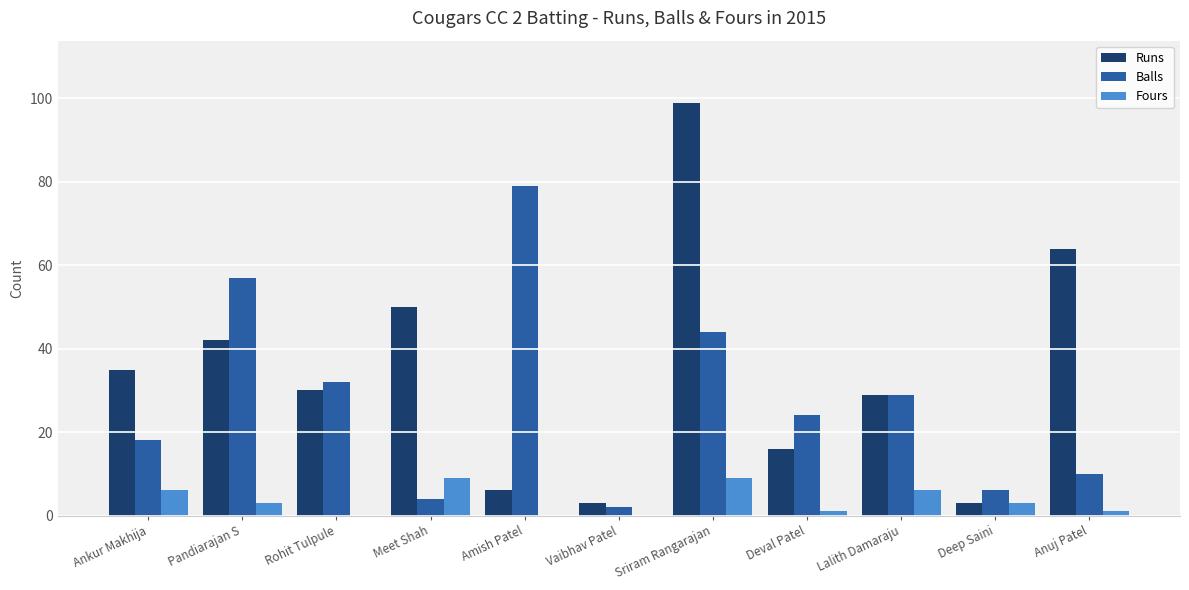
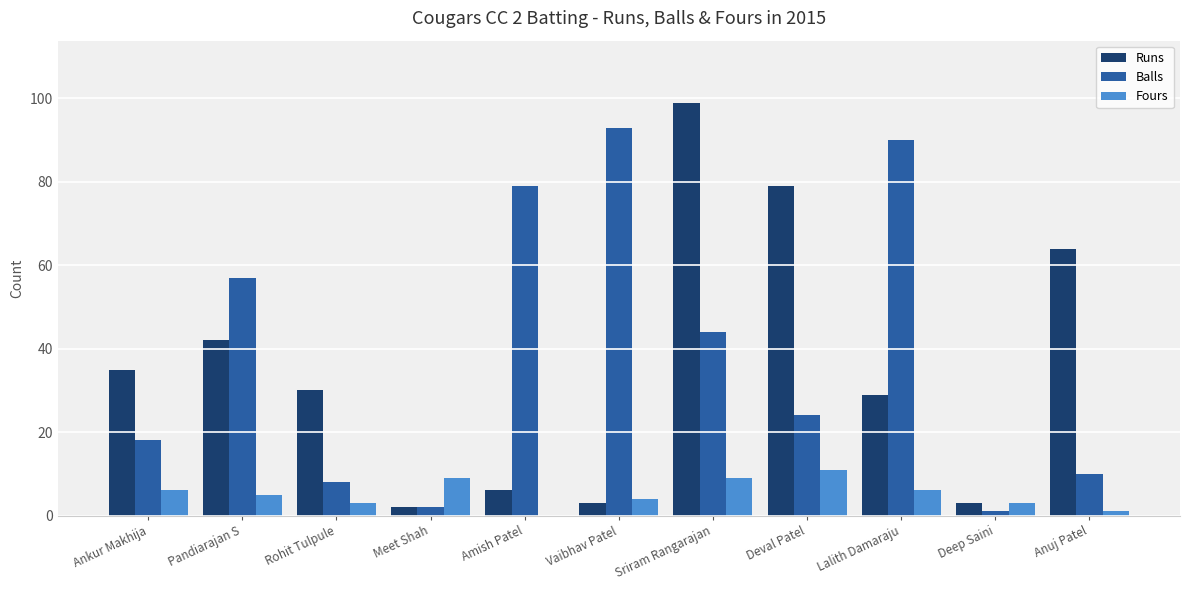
Fours, Pandiarajan S: 3 -> 5
Balls, Rohit Tulpule: 32 -> 8
Fours, Rohit Tulpule: 0 -> 3
Runs, Meet Shah: 50 -> 2
Balls, Meet Shah: 4 -> 2
Balls, Vaibhav Patel: 2 -> 93
Fours, Vaibhav Patel: 0 -> 4
Runs, Deval Patel: 16 -> 79
Fours, Deval Patel: 1 -> 11
Balls, Lalith Damaraju: 29 -> 90
Balls, Deep Saini: 6 -> 1
